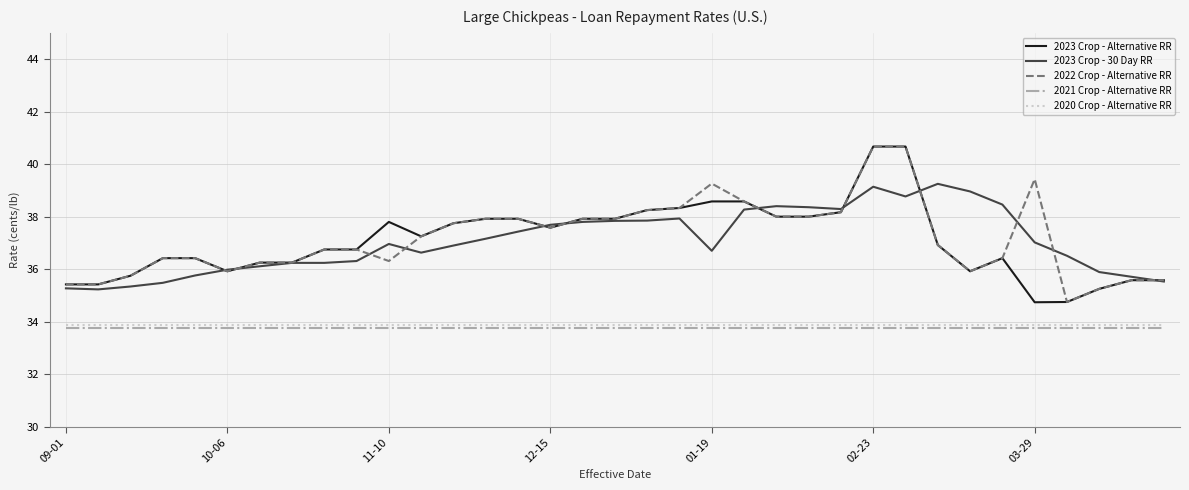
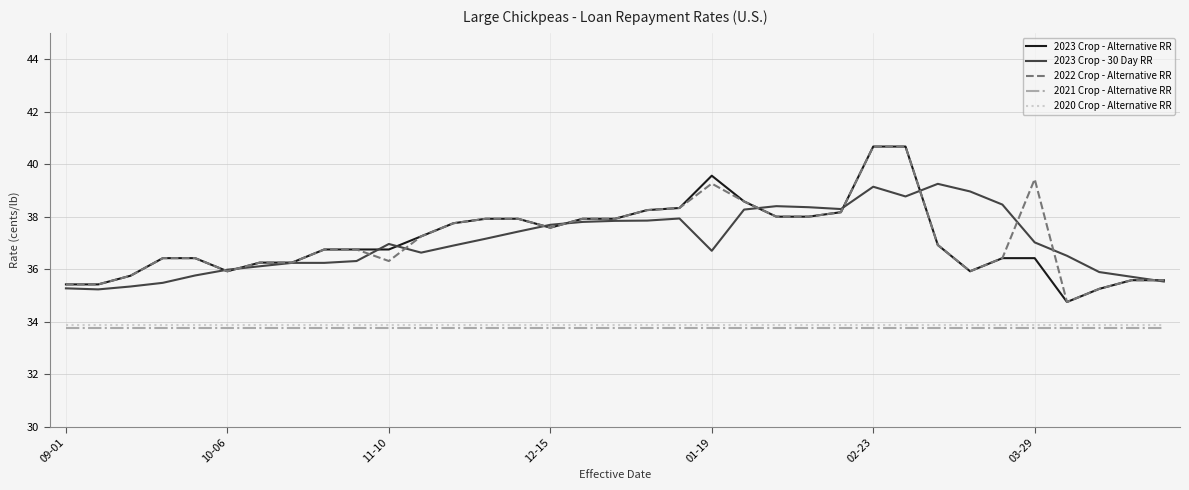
2023 Crop - Alternative RR, 11-10: 37.8 -> 36.8
2023 Crop - Alternative RR, 01-19: 38.6 -> 39.6
2023 Crop - Alternative RR, 03-29: 34.7 -> 36.4
